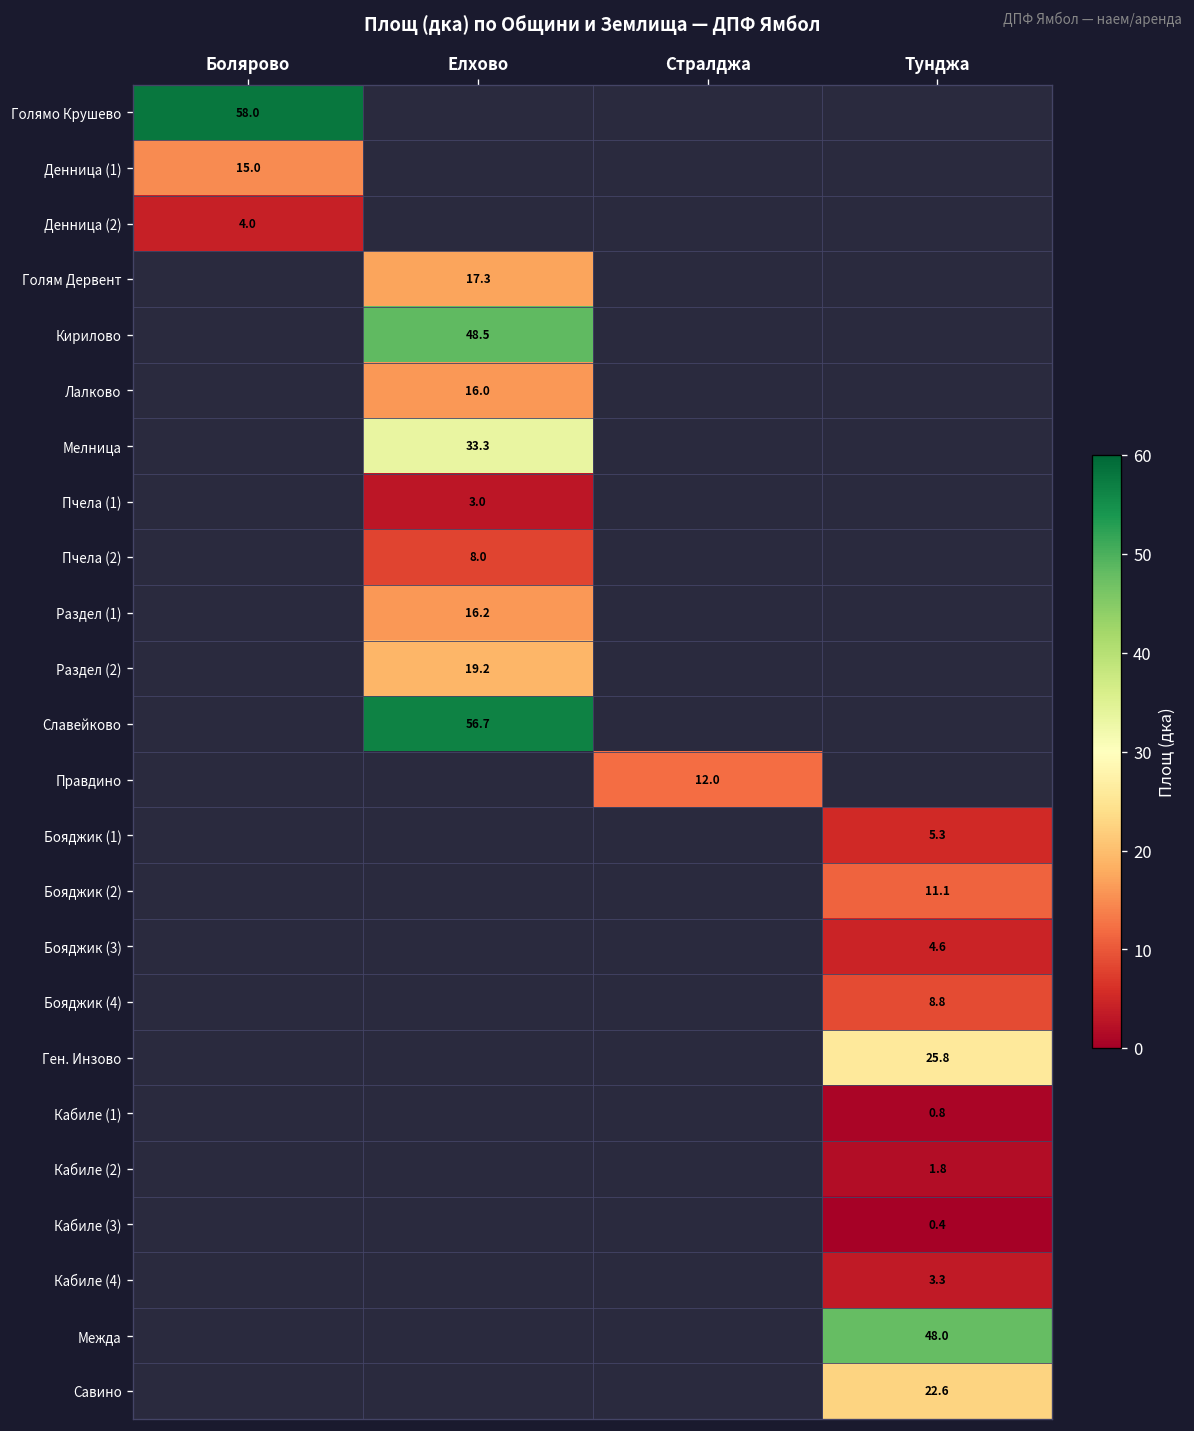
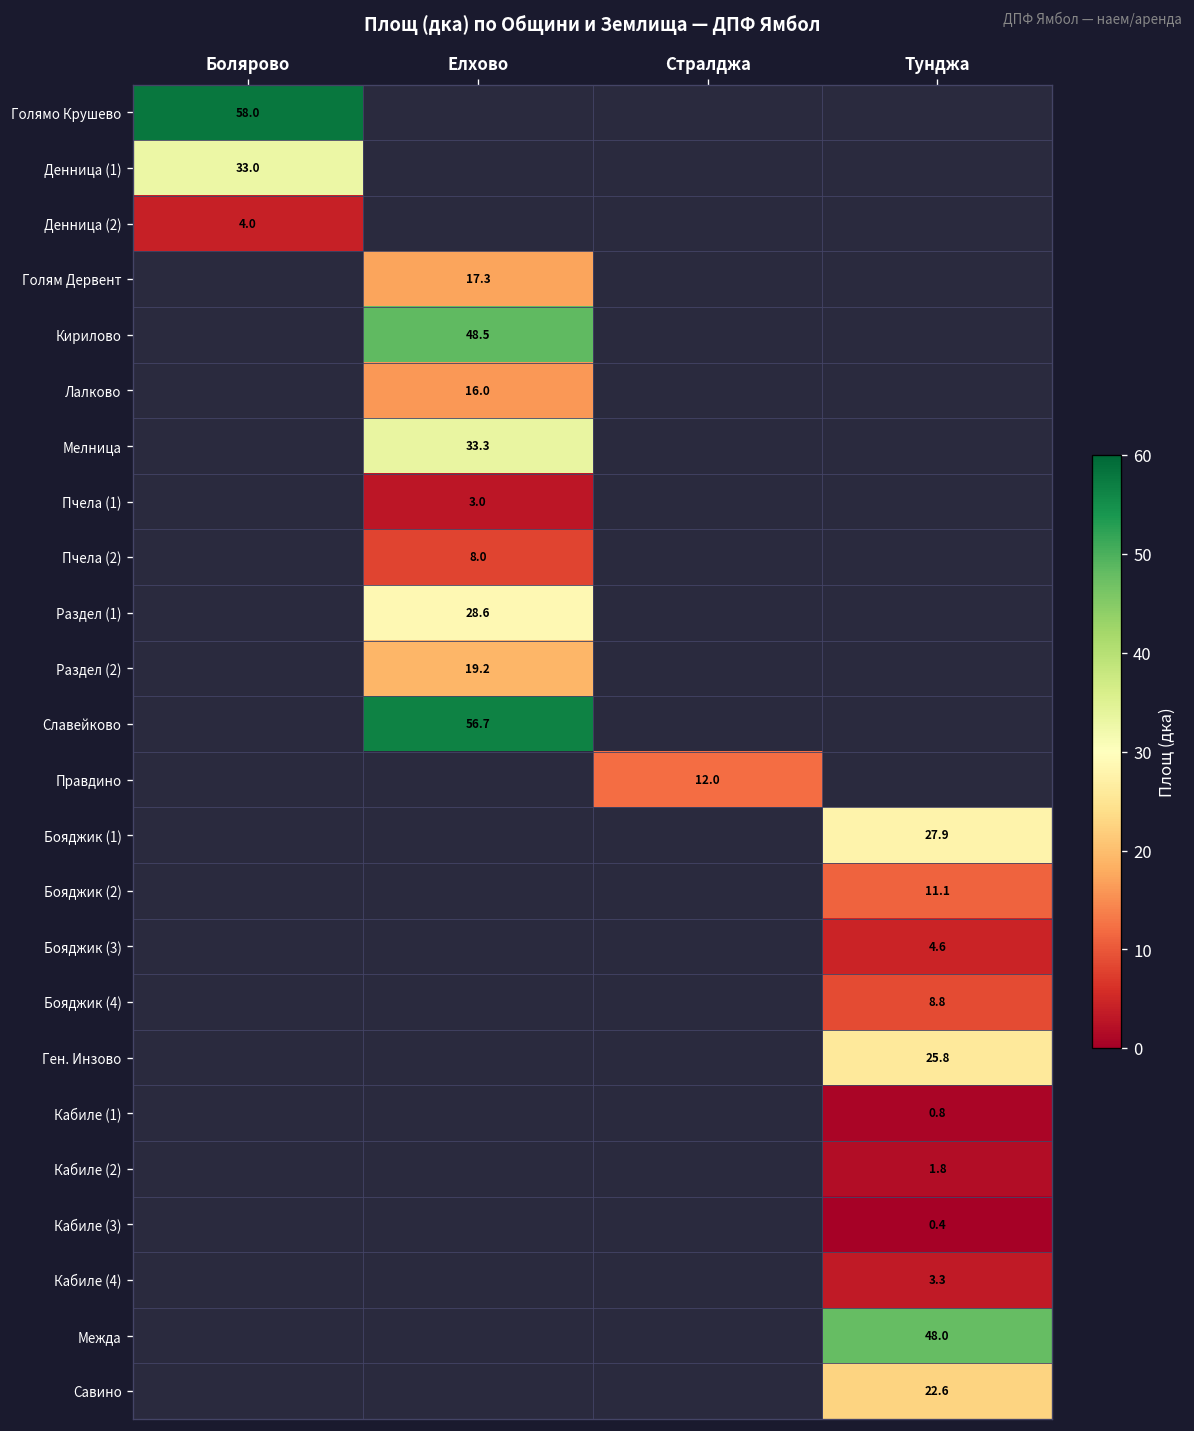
Денница (1), Болярово: 15.0 -> 33.0
Раздел (1), Елхово: 16.2 -> 28.6
Бояджик (1), Тунджа: 5.3 -> 27.9
